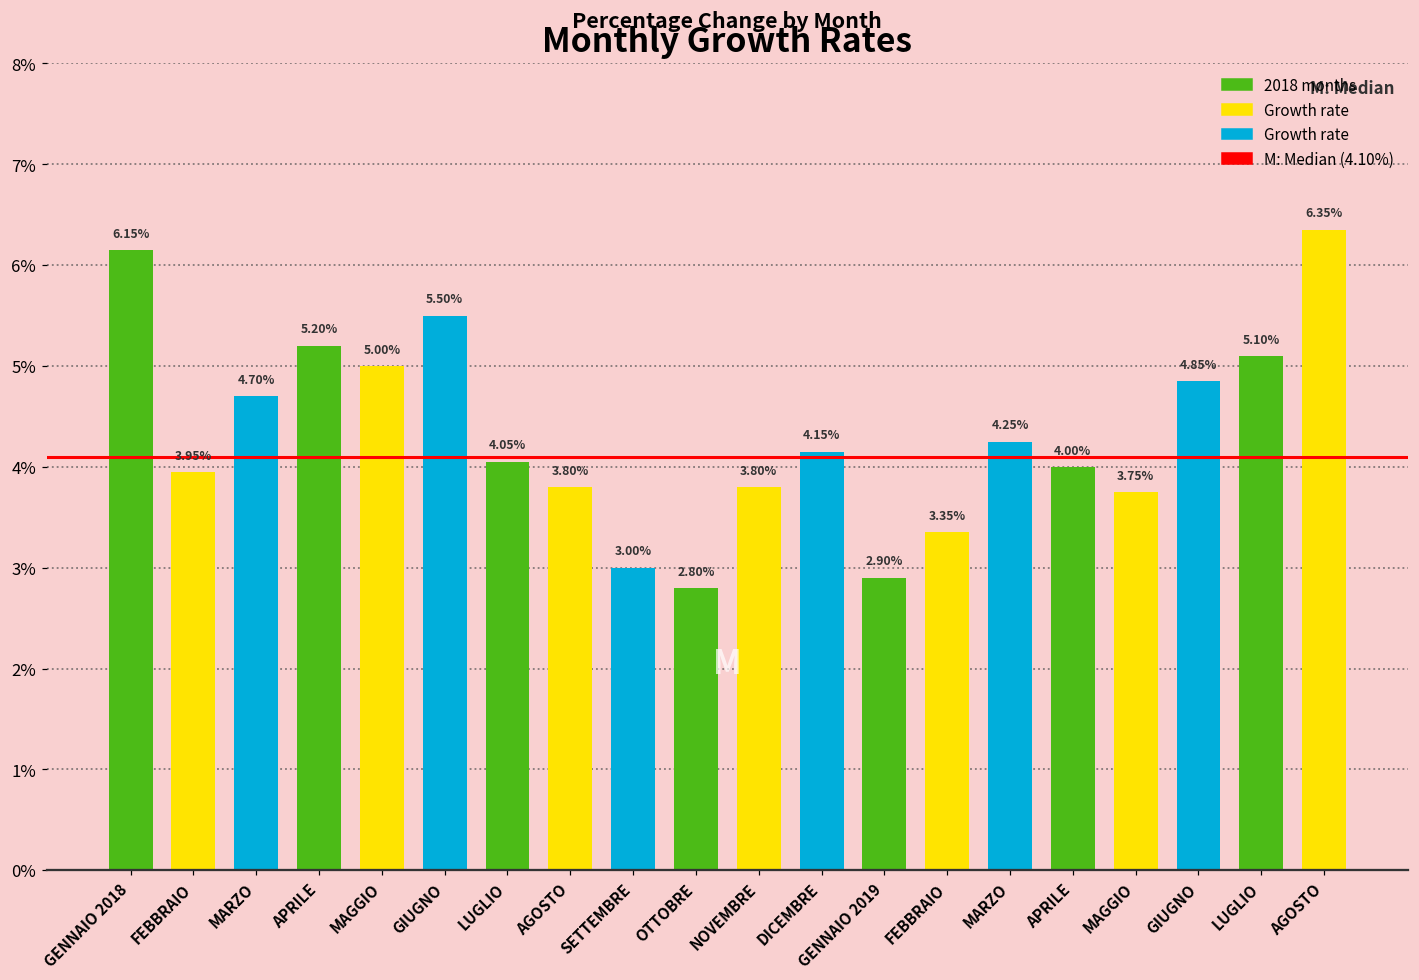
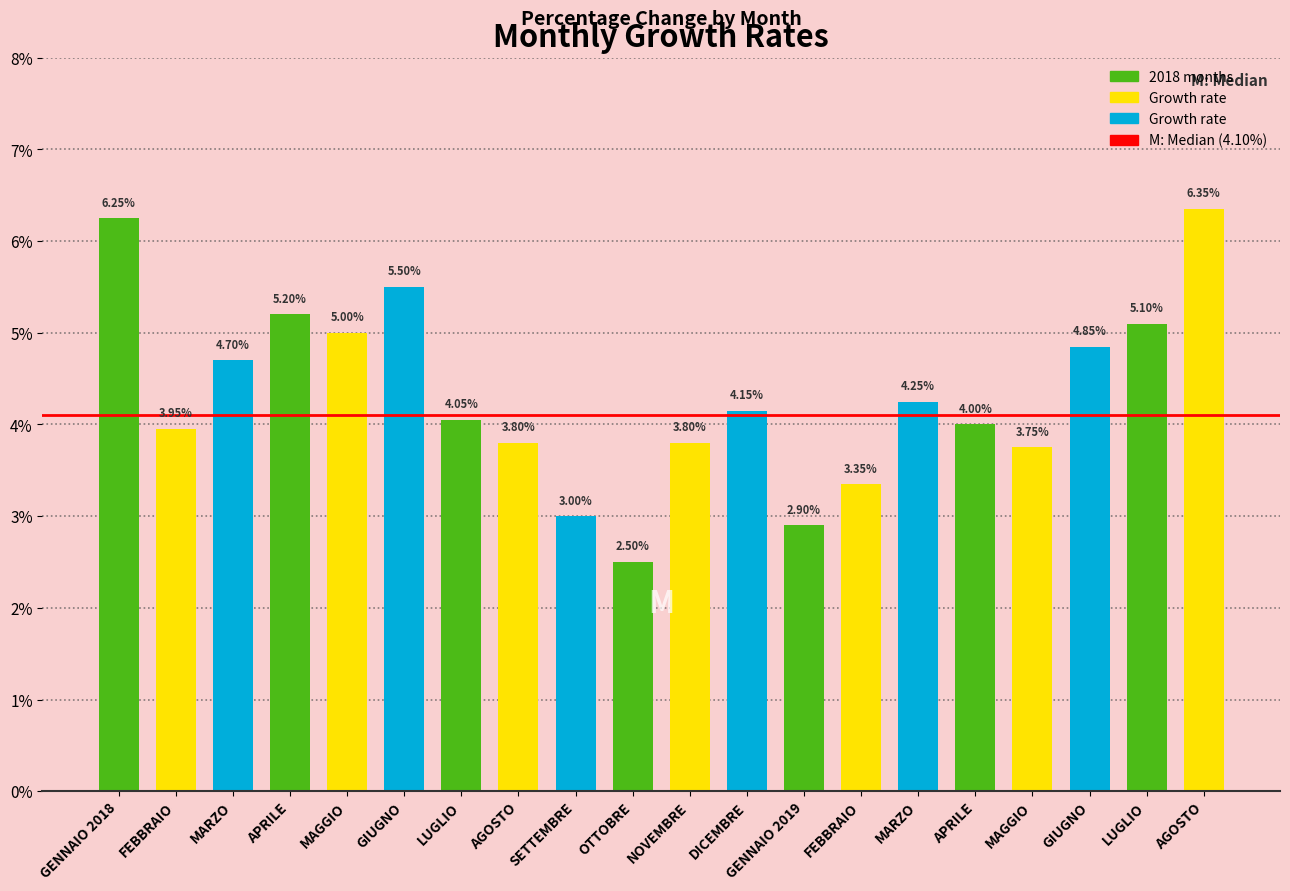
GENNAIO 2018: 6.15% -> 6.25%
OTTOBRE: 2.80% -> 2.50%
